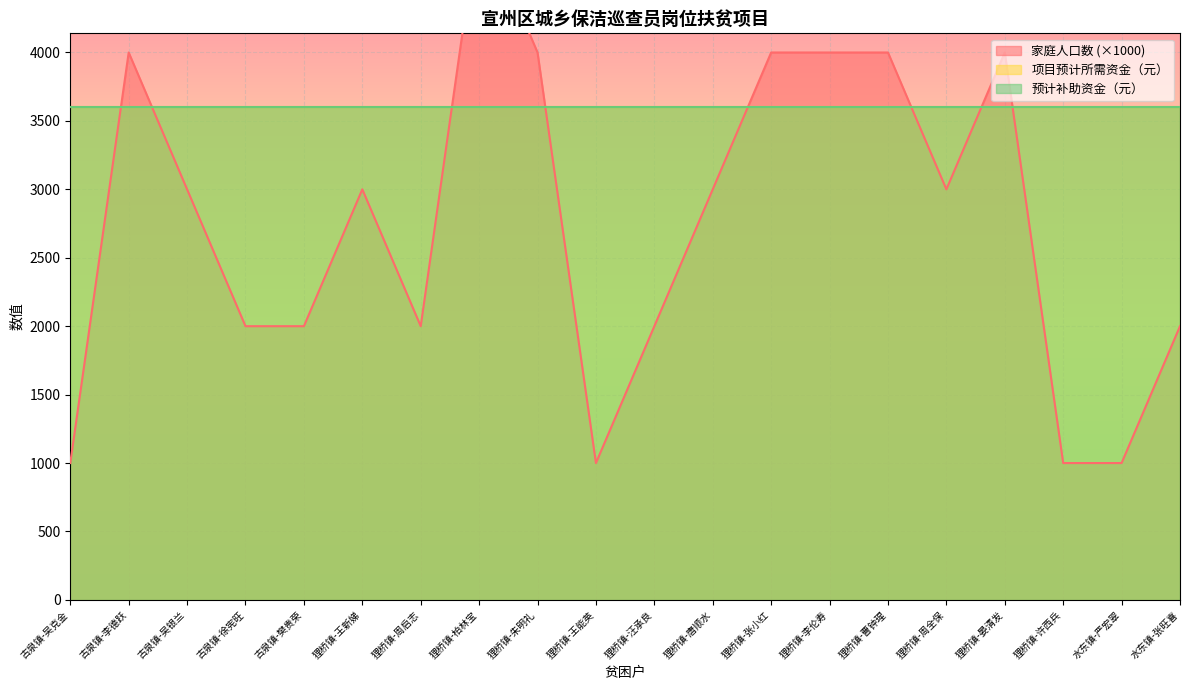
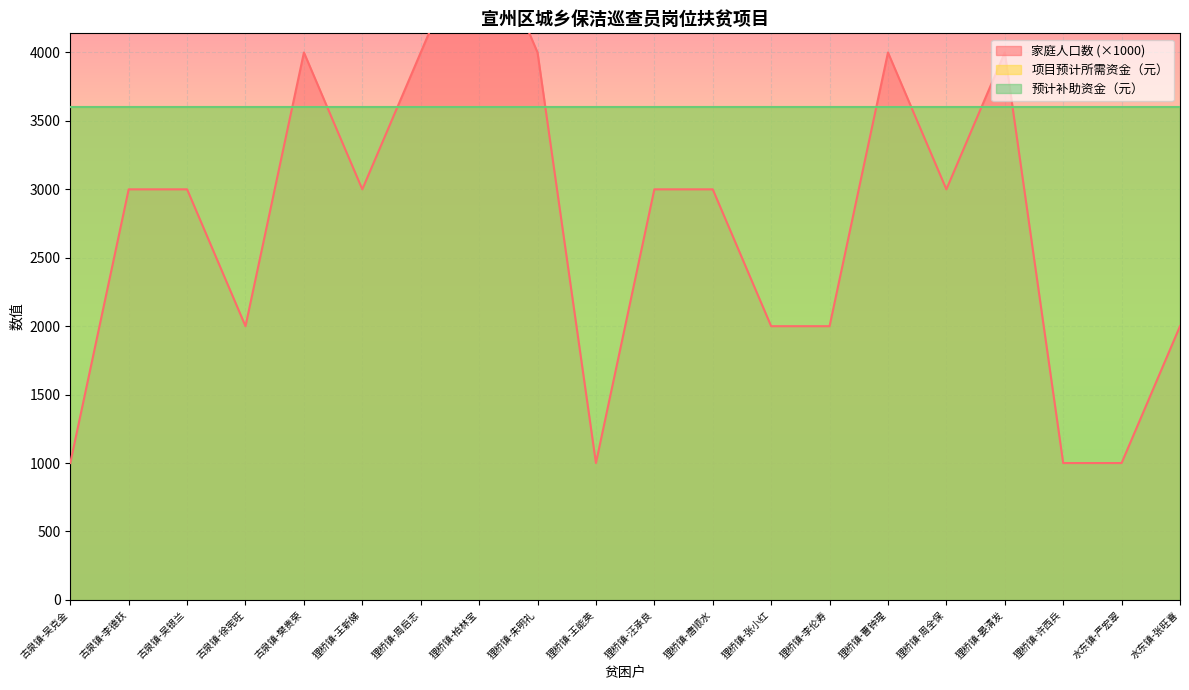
家庭人口数 (×1000), 古泉镇-李德跃: 4000 -> 3000
家庭人口数 (×1000), 古泉镇-樊贵荣: 2000 -> 4000
家庭人口数 (×1000), 狸桥镇-周启志: 2000 -> 4000
家庭人口数 (×1000), 狸桥镇-汪承良: 2000 -> 3000
家庭人口数 (×1000), 狸桥镇-张小红: 4000 -> 2000
家庭人口数 (×1000), 狸桥镇-李伦寿: 4000 -> 2000
